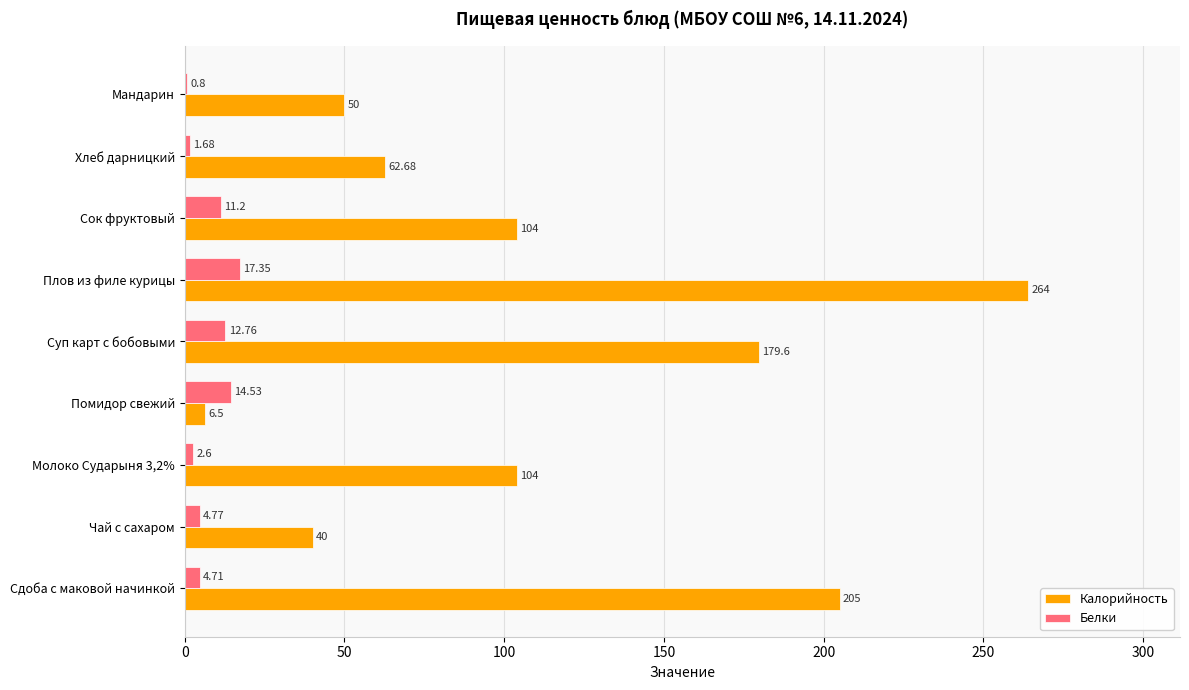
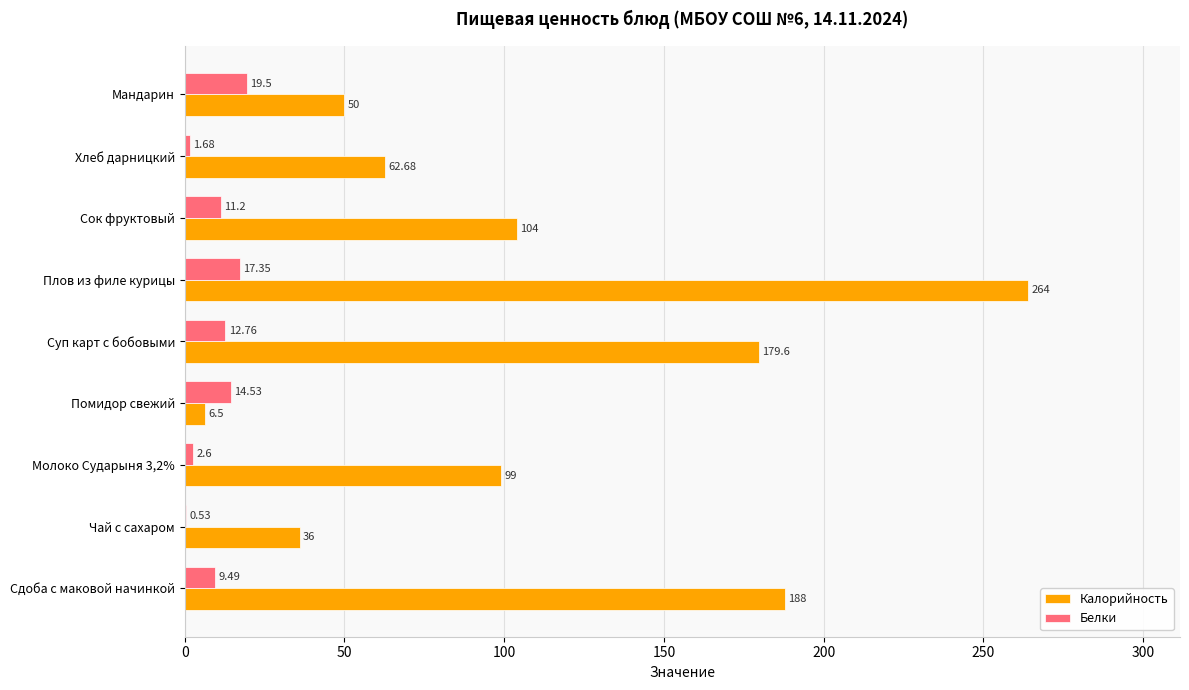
Белки, Мандарин: 0.8 -> 19.5
Калорийность, Молоко Сударыня 3,2%: 104 -> 99
Белки, Чай с сахаром: 4.77 -> 0.53
Калорийность, Чай с сахаром: 40 -> 36
Белки, Сдоба с маковой начинкой: 4.71 -> 9.49
Калорийность, Сдоба с маковой начинкой: 205 -> 188
